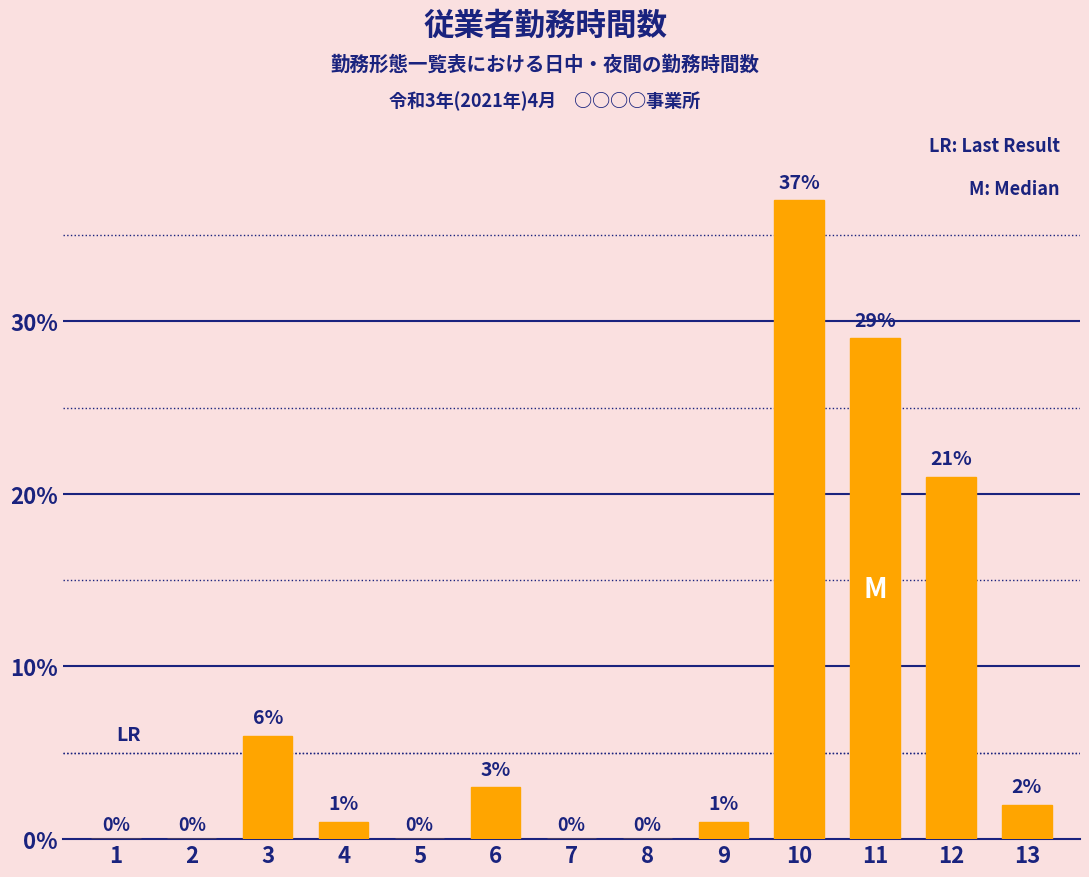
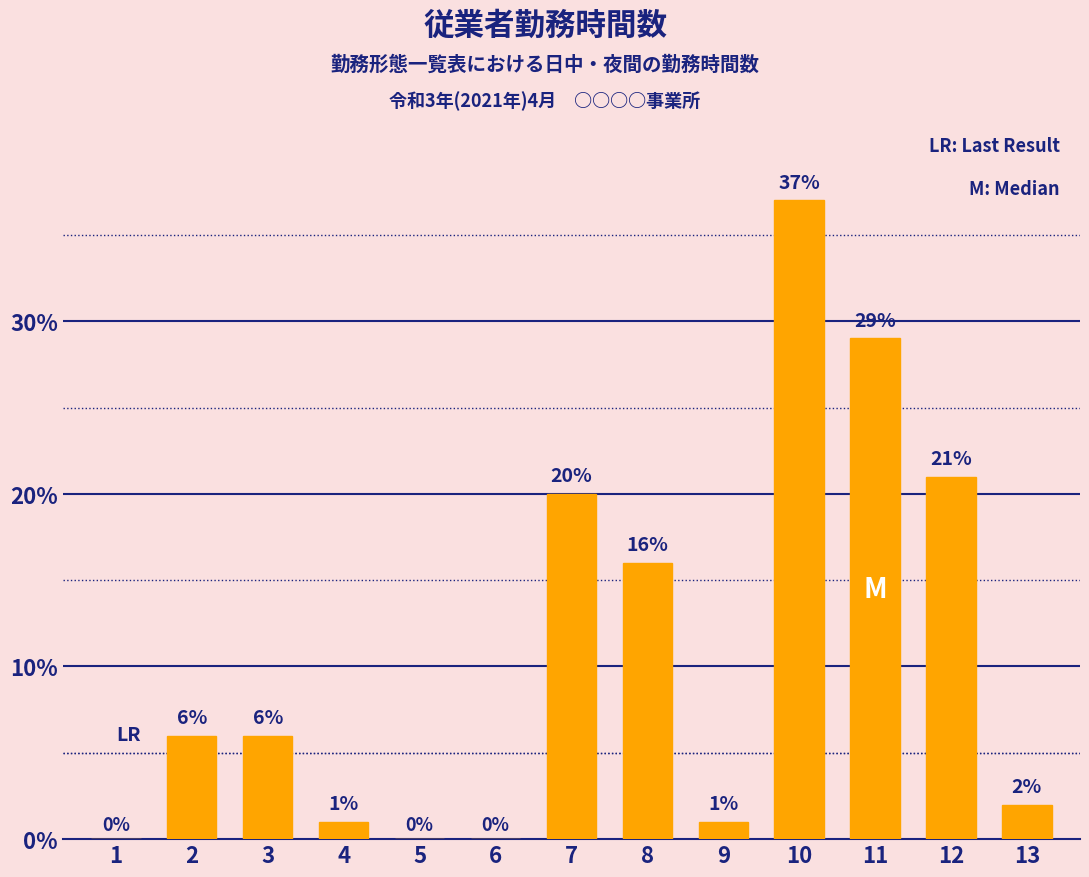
2: 0% -> 6%
6: 3% -> 0%
7: 0% -> 20%
8: 0% -> 16%
